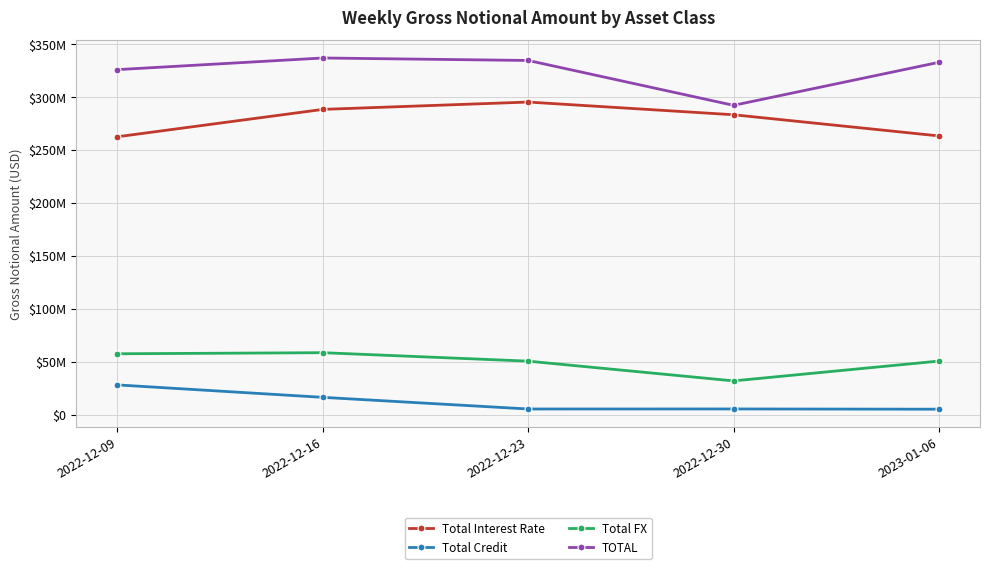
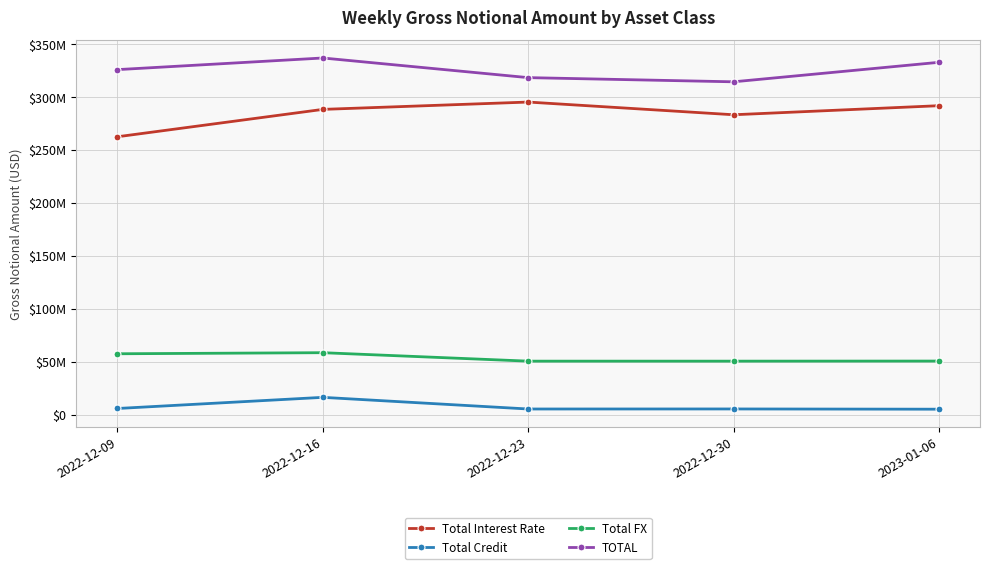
Total Credit, 2022-12-09: $28000000 -> $6000000
TOTAL, 2022-12-23: $335000000 -> $319000000
Total FX, 2022-12-30: $32000000 -> $51000000
TOTAL, 2022-12-30: $292000000 -> $315000000
Total Interest Rate, 2023-01-06: $264000000 -> $292000000
